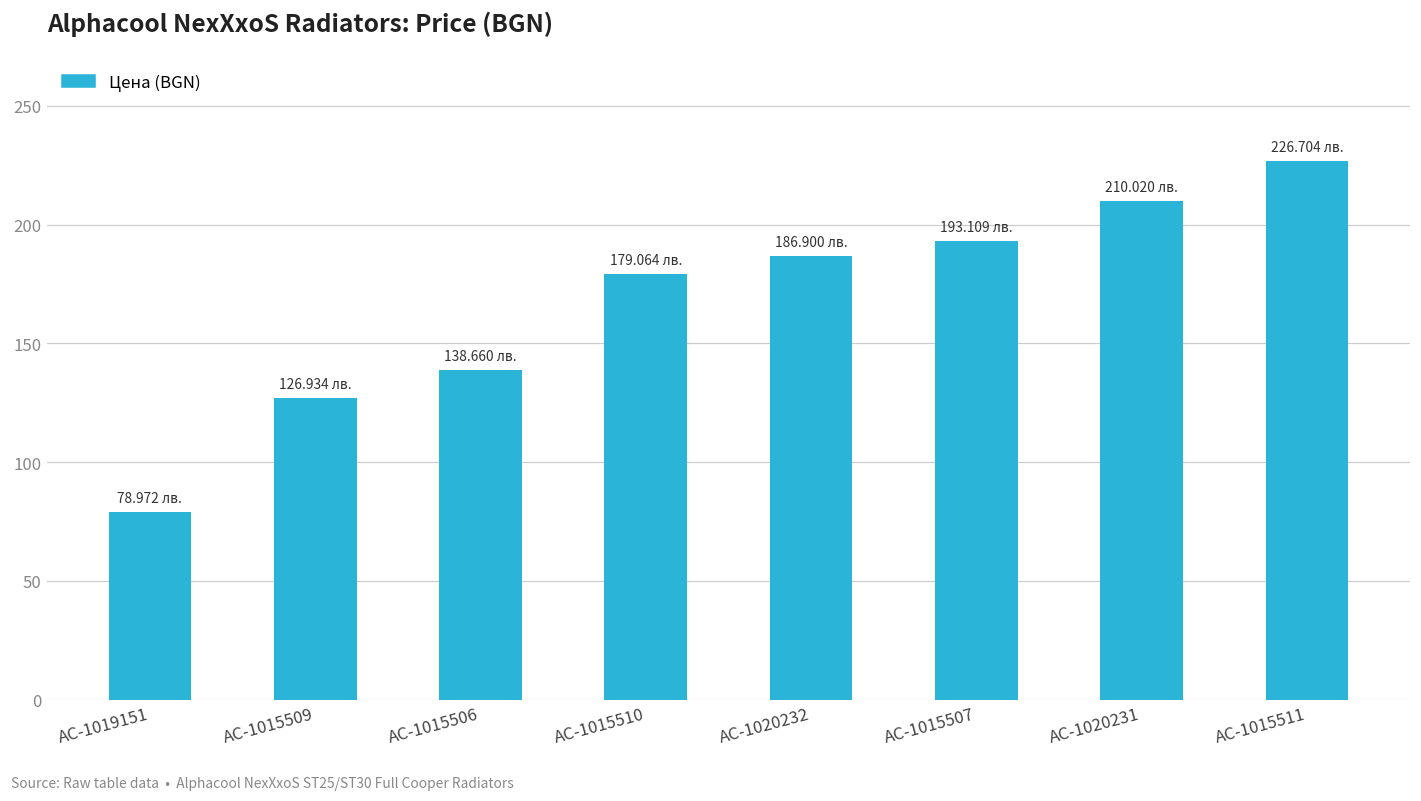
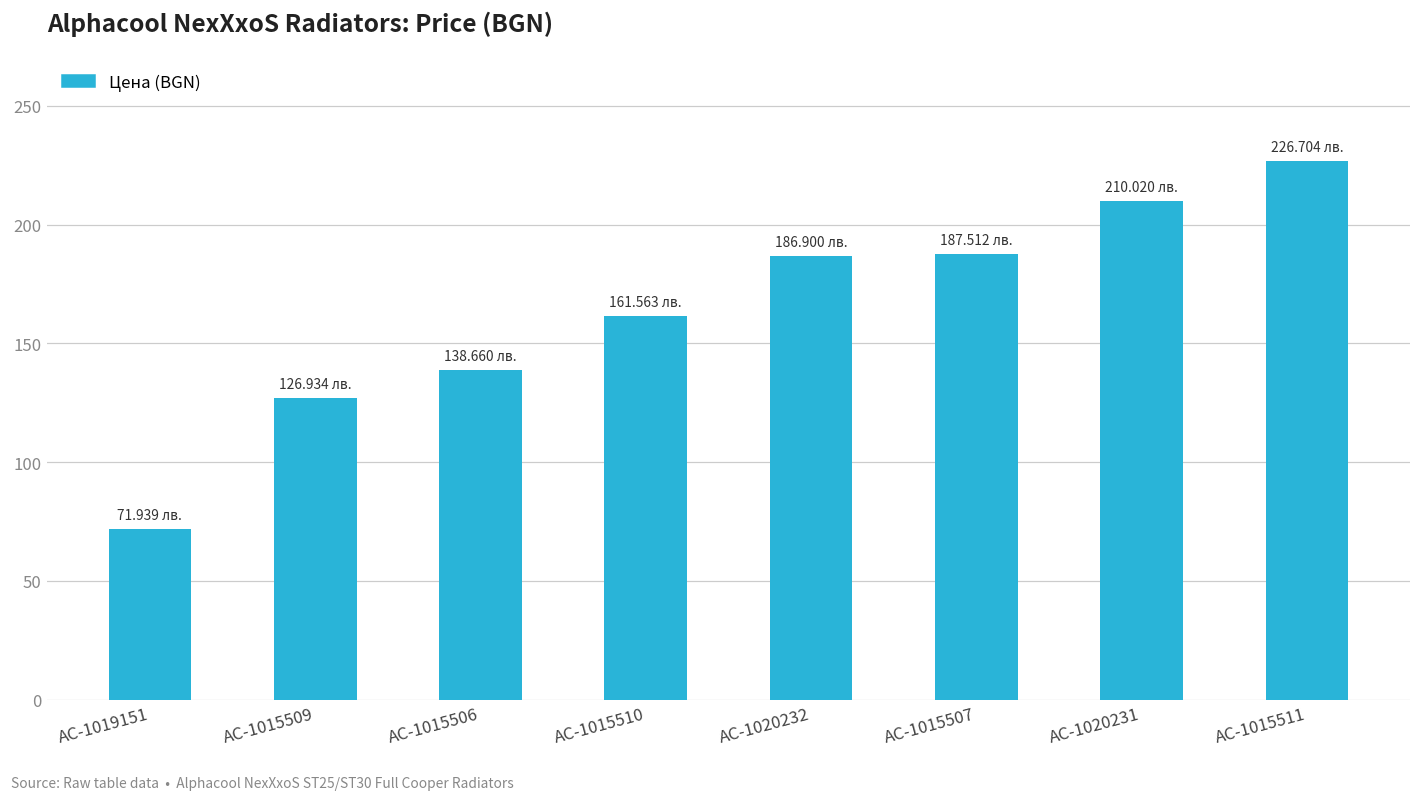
AC-1019151: 78.972 -> 71.939
AC-1015510: 179.064 -> 161.563
AC-1015507: 193.109 -> 187.512
